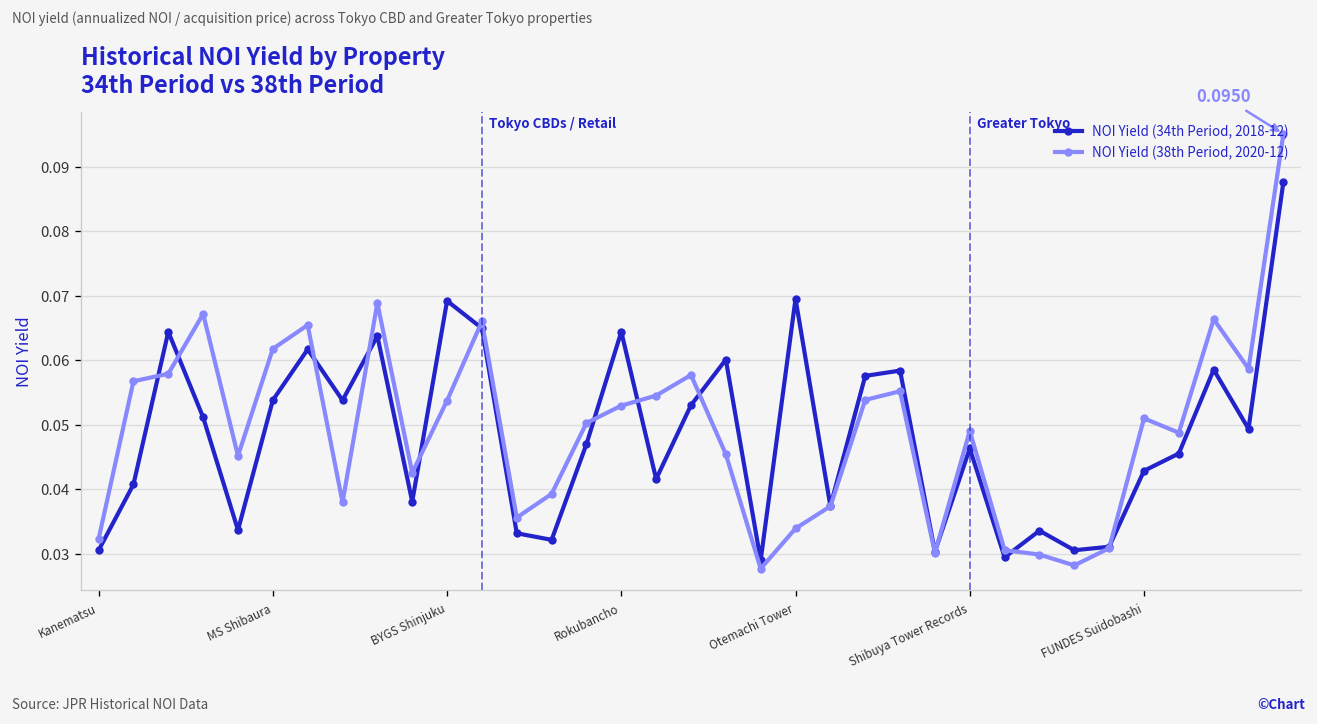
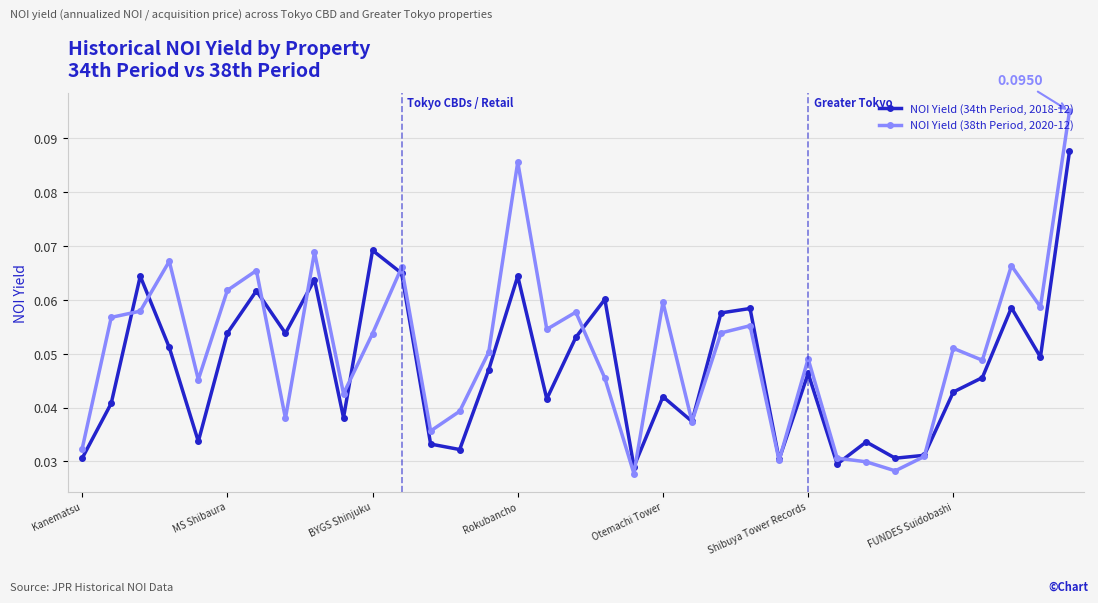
NOI Yield (38th Period, 2020-12), Rokubancho: 0.053 -> 0.086
NOI Yield (34th Period, 2018-12), Otemachi Tower: 0.070 -> 0.042
NOI Yield (38th Period, 2020-12), Otemachi Tower: 0.034 -> 0.060
